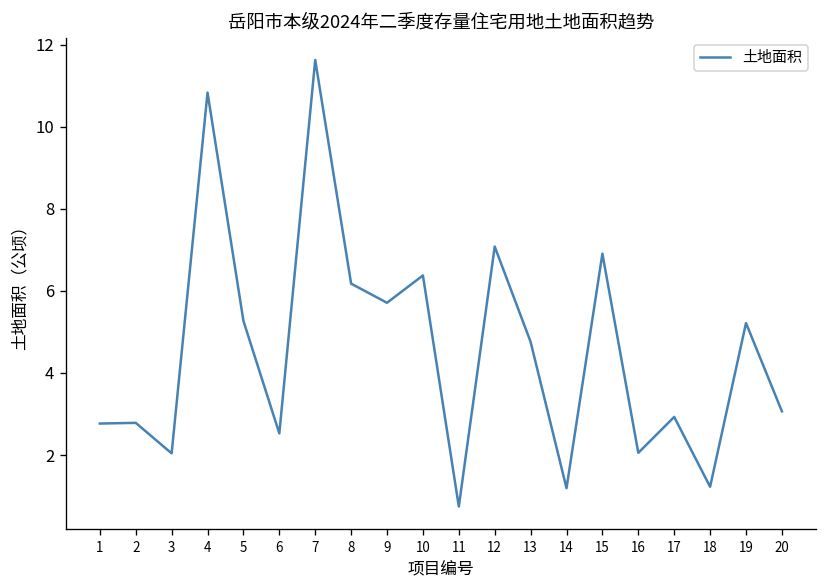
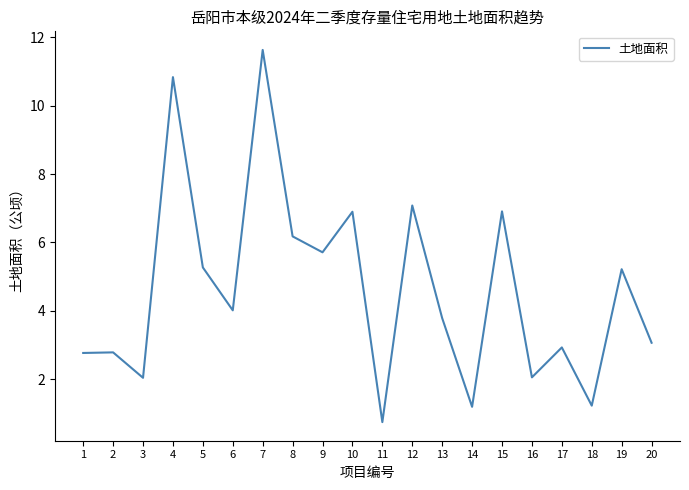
6: 2.5 -> 4.0
10: 6.4 -> 6.9
13: 4.8 -> 3.8
